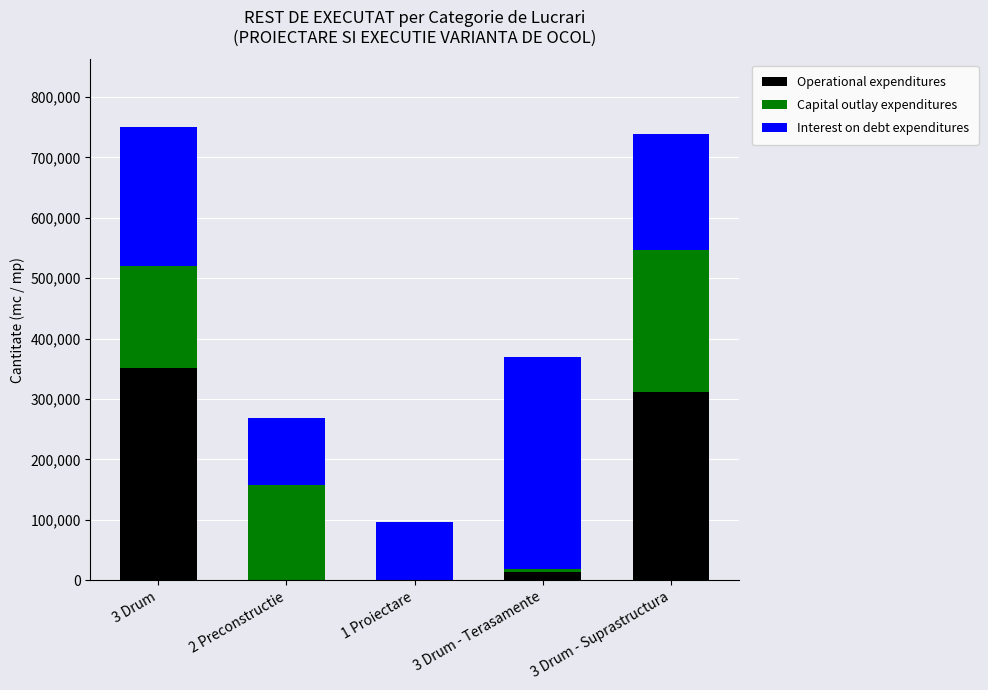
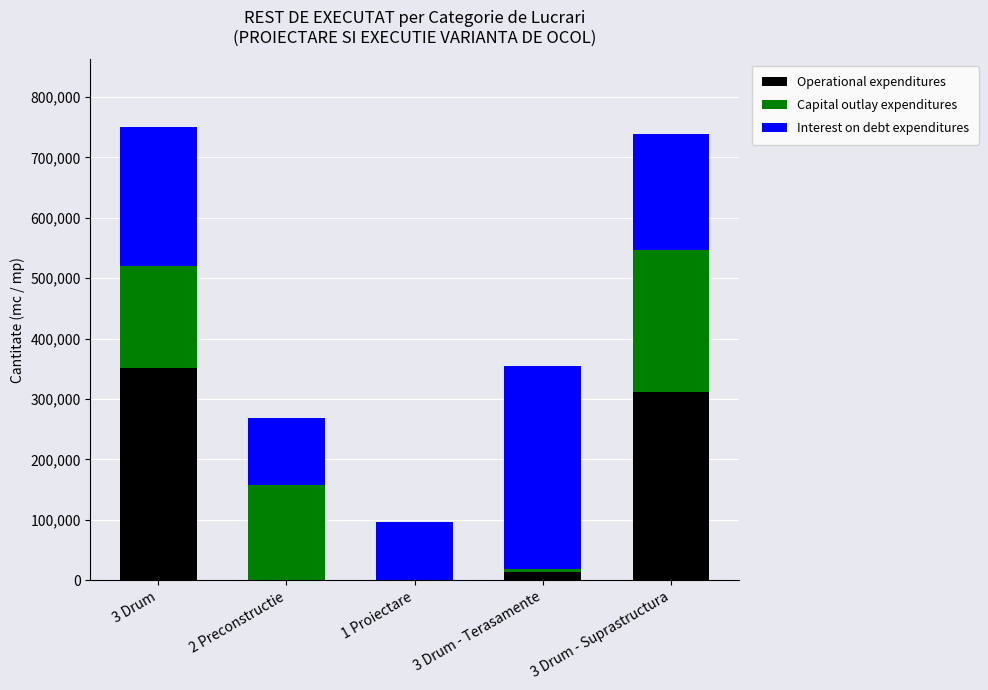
Interest on debt expenditures, 3 Drum - Terasamente: 350,000 -> 340,000
